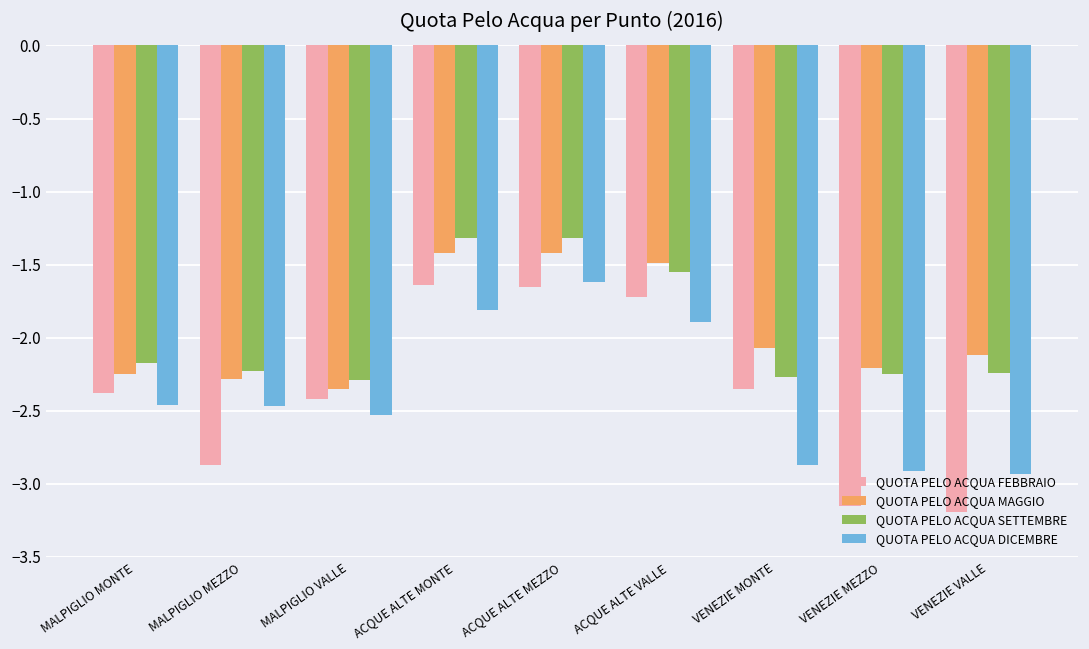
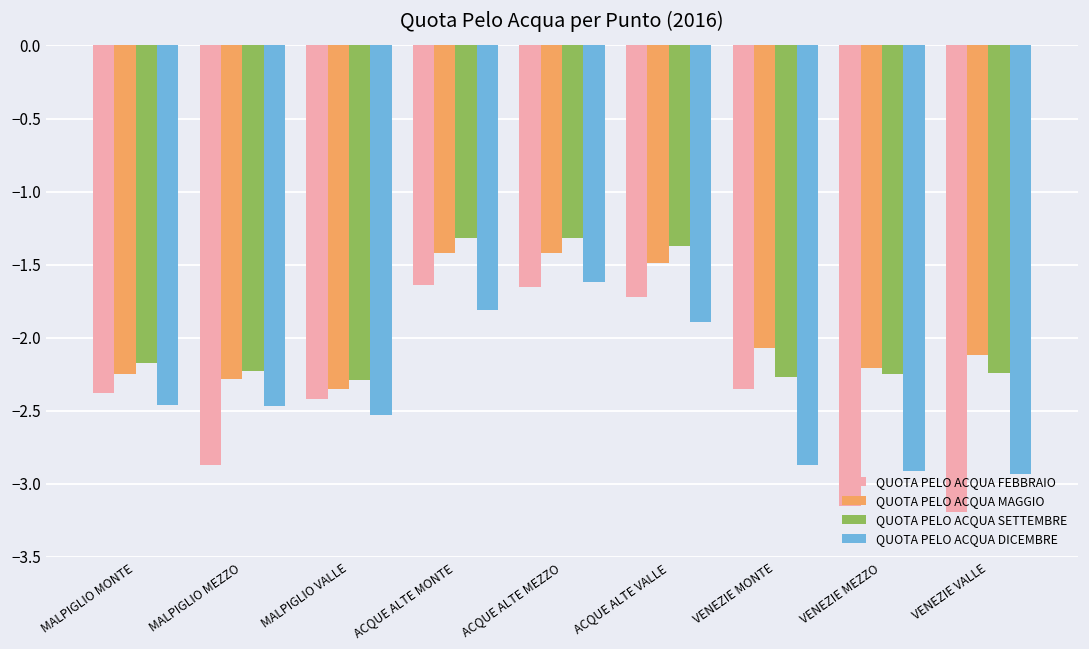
QUOTA PELO ACQUA SETTEMBRE, ACQUE ALTE VALLE: -1.55 -> -1.37
